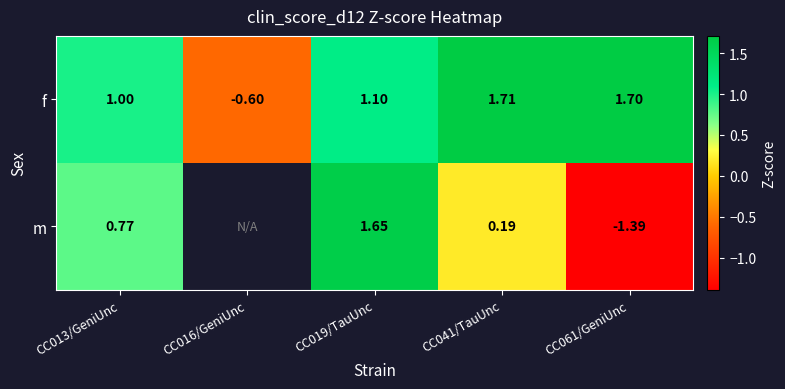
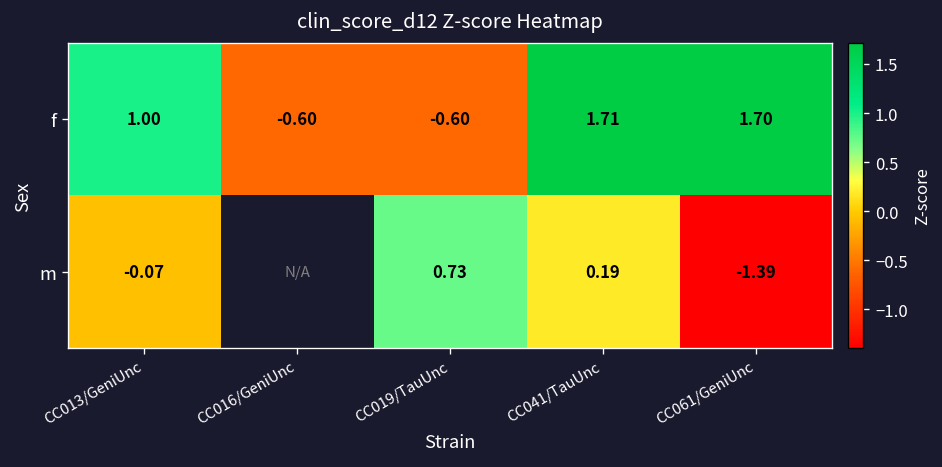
f, CC019/TauUnc: 1.10 -> -0.60
m, CC013/GeniUnc: 0.77 -> -0.07
m, CC019/TauUnc: 1.65 -> 0.73
